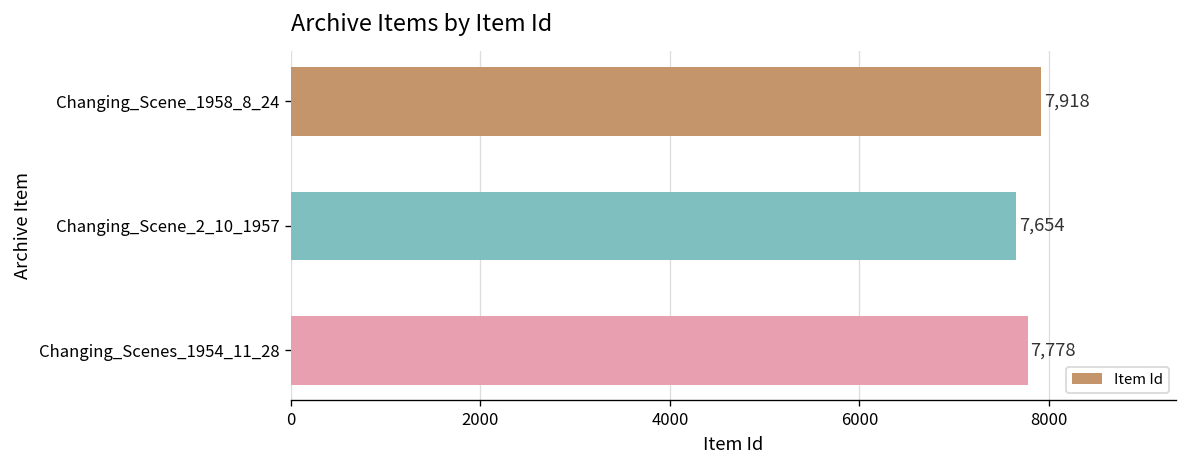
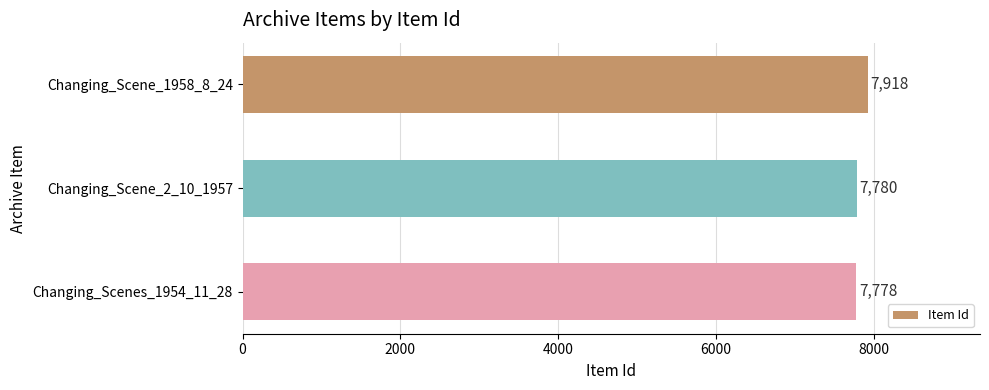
Changing_Scene_2_10_1957: 7,654 -> 7,780
